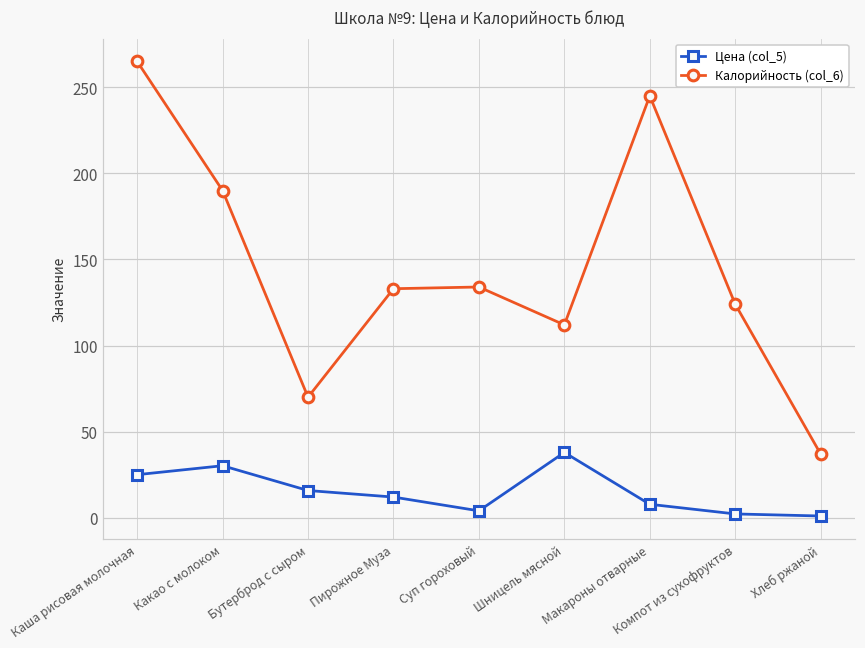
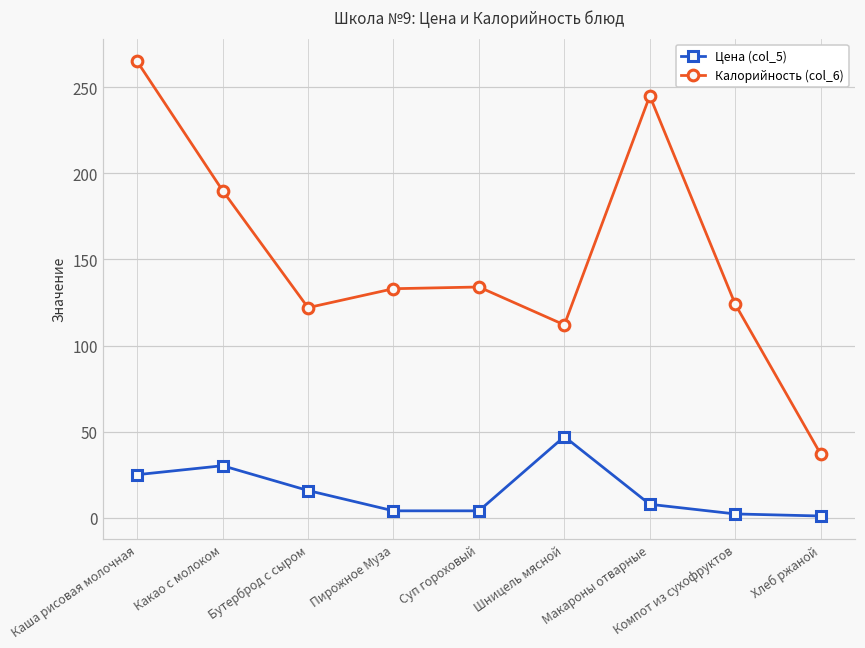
Калорийность (col_6), Бутерброд с сыром: 70 -> 122
Цена (col_5), Пирожное Муза: 12 -> 4
Цена (col_5), Шницель мясной: 38 -> 47
